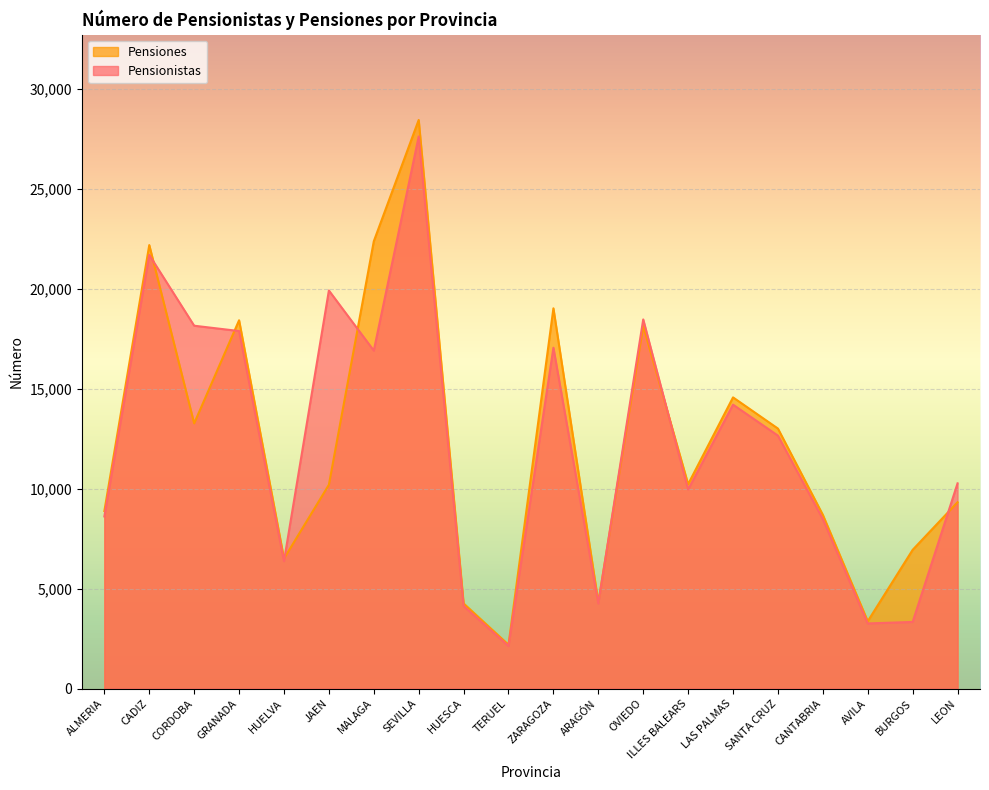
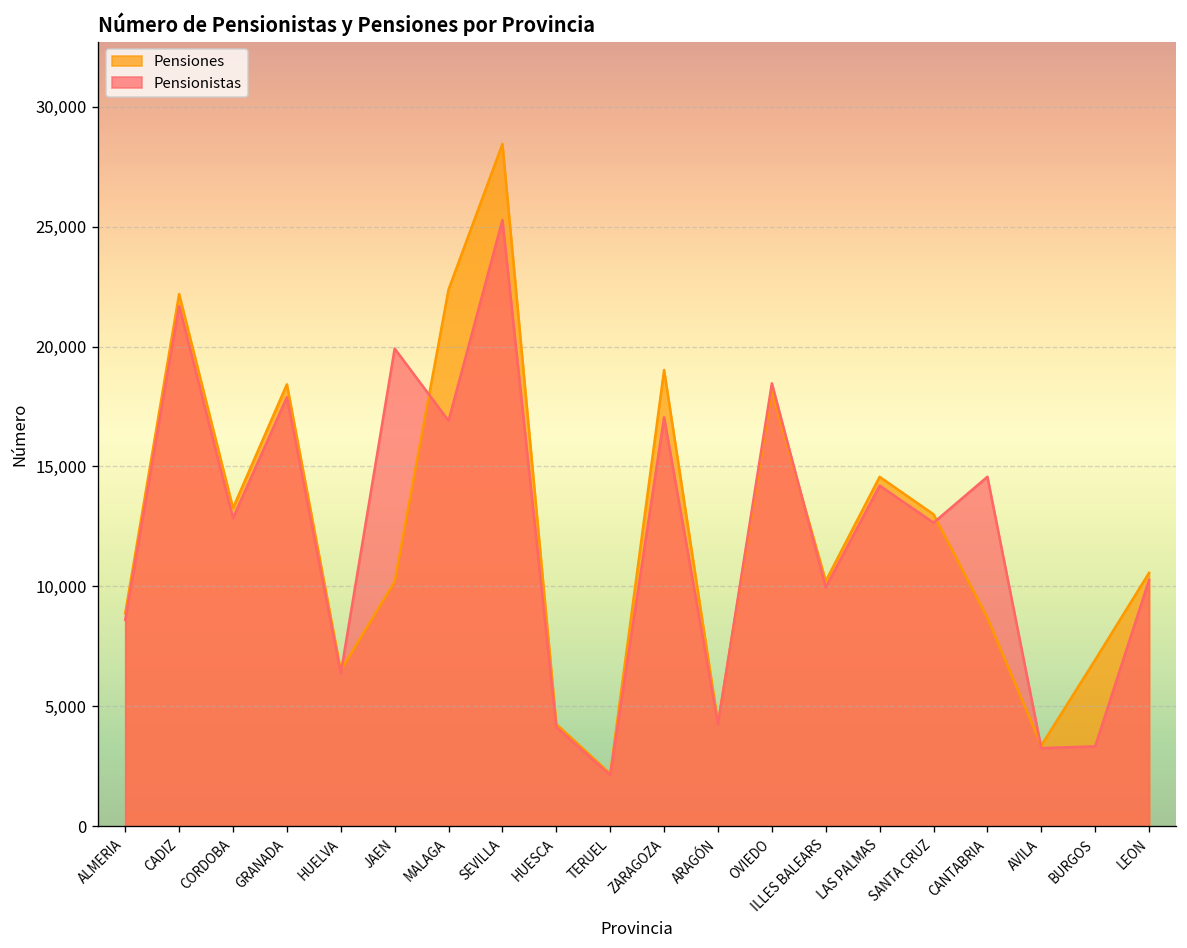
Pensionistas, CORDOBA: 18,200 -> 12,800
Pensionistas, SEVILLA: 27,600 -> 25,300
Pensionistas, CANTABRIA: 8,500 -> 14,600
Pensiones, LEON: 9,300 -> 10,600
